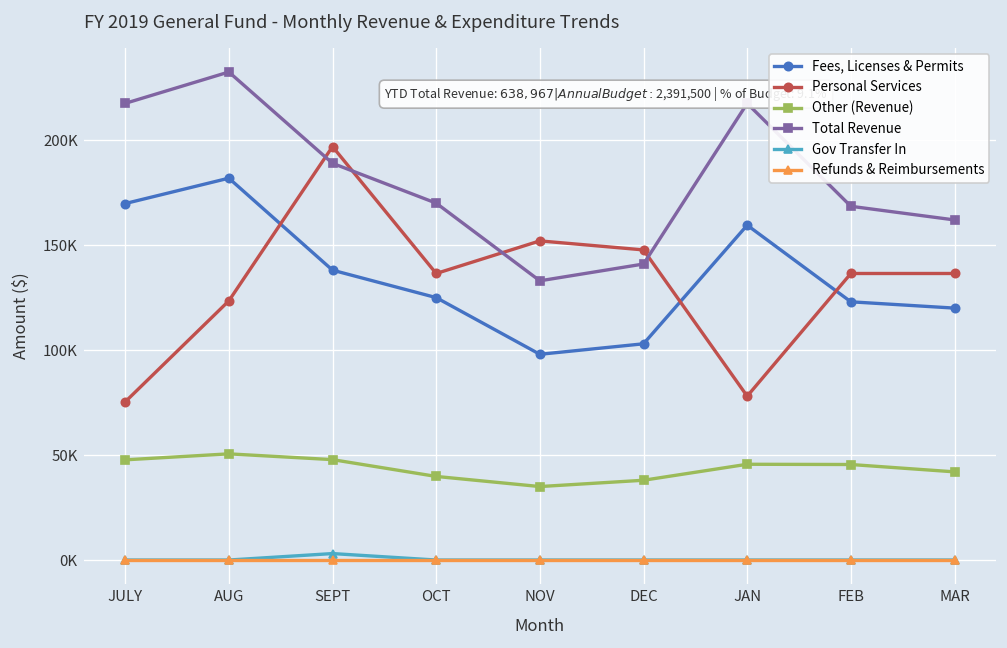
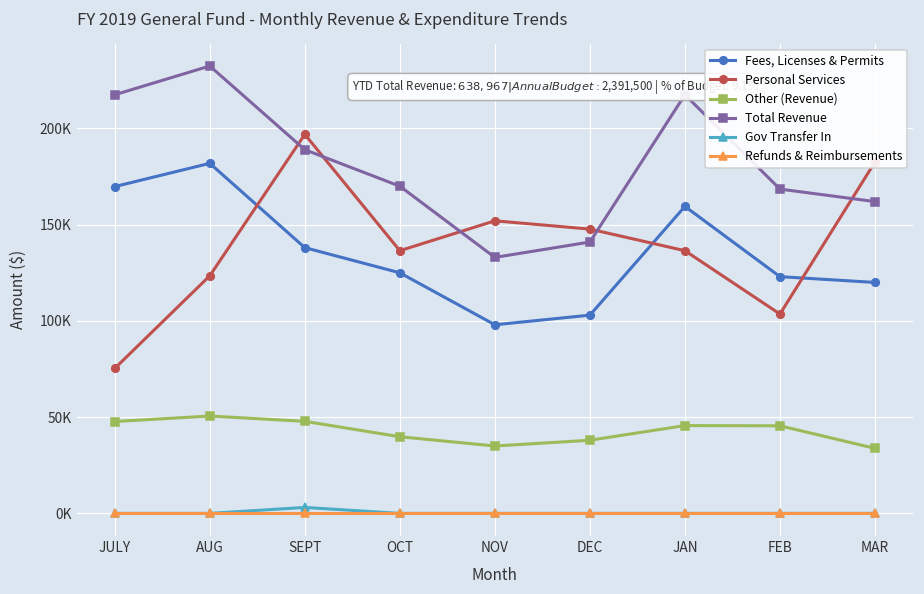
Personal Services, JAN: 78000 -> 136000
Personal Services, FEB: 136000 -> 104000
Personal Services, MAR: 136000 -> 183000
Other (Revenue), MAR: 42000 -> 34000
